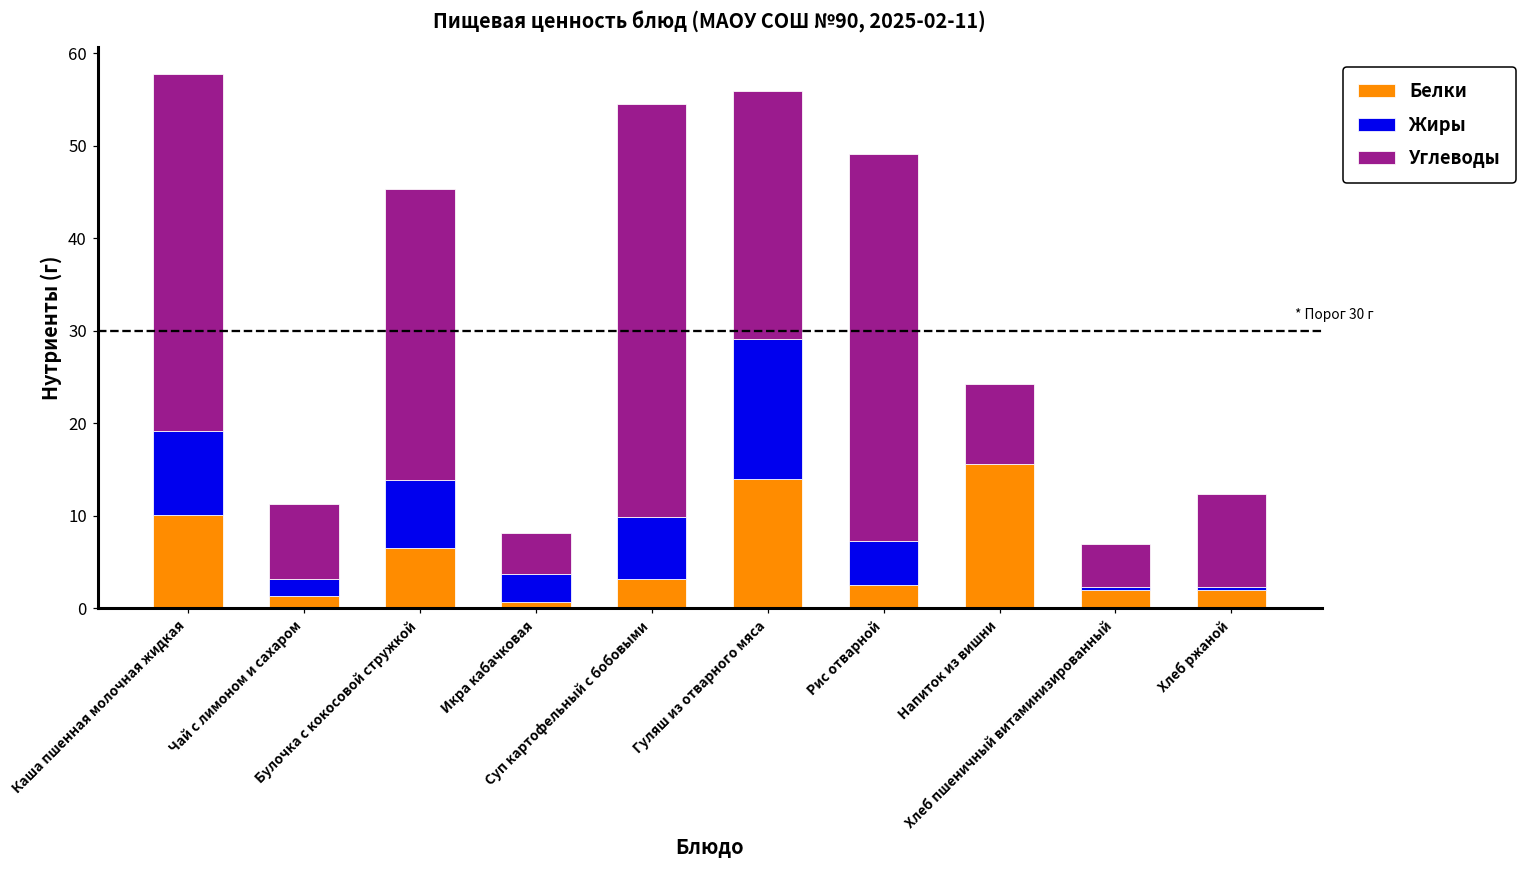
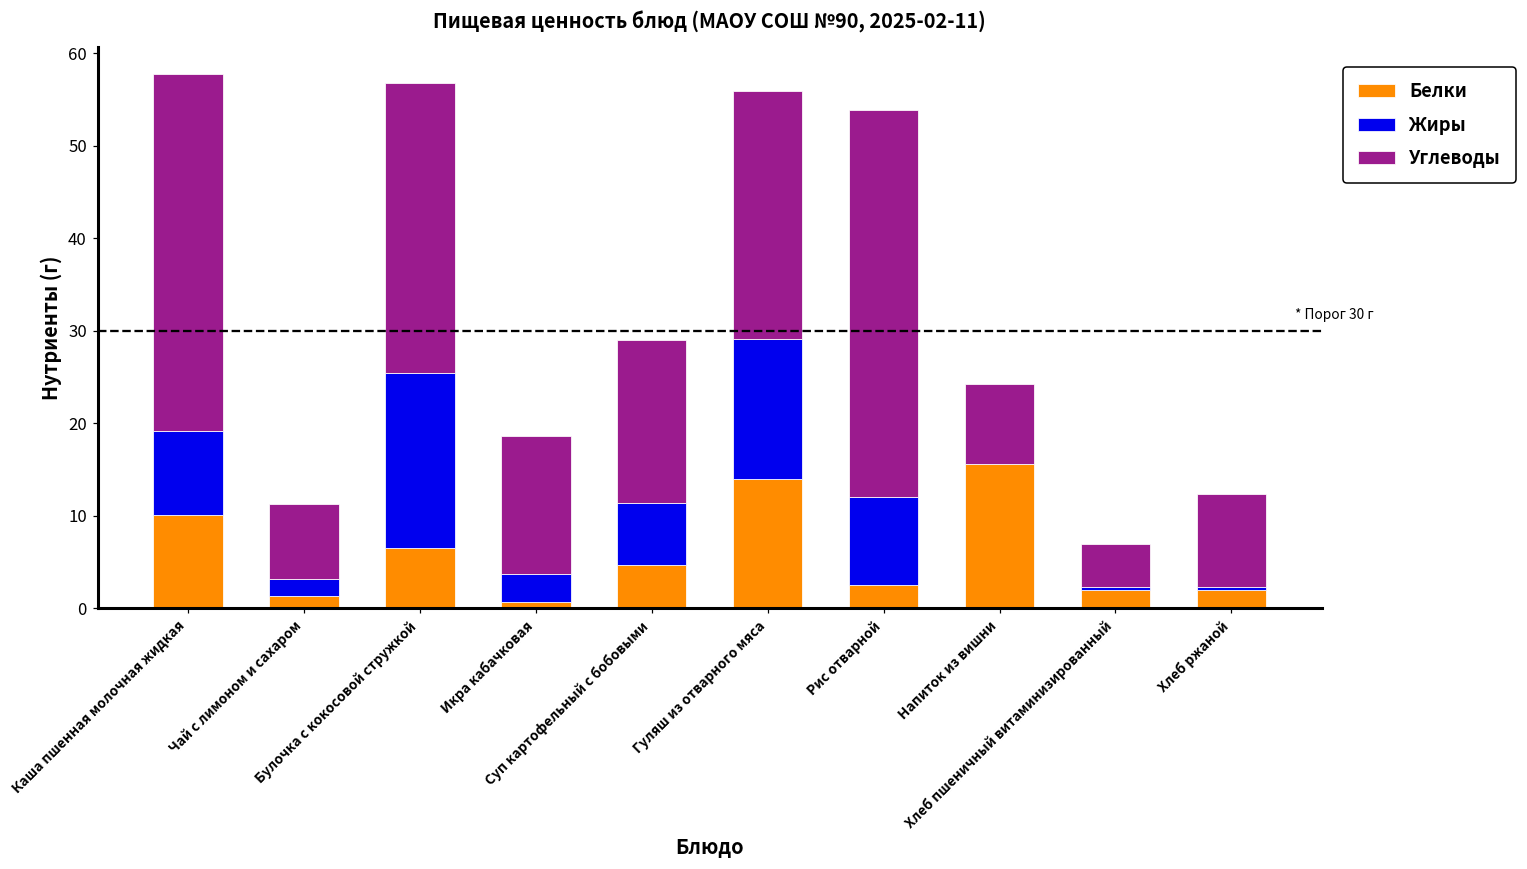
Жиры, Булочка с кокосовой стружкой: 7 -> 19
Углеводы, Икра кабачковая: 4 -> 15
Белки, Суп картофельный с бобовыми: 3 -> 5
Углеводы, Суп картофельный с бобовыми: 45 -> 18
Жиры, Рис отварной: 5 -> 10
